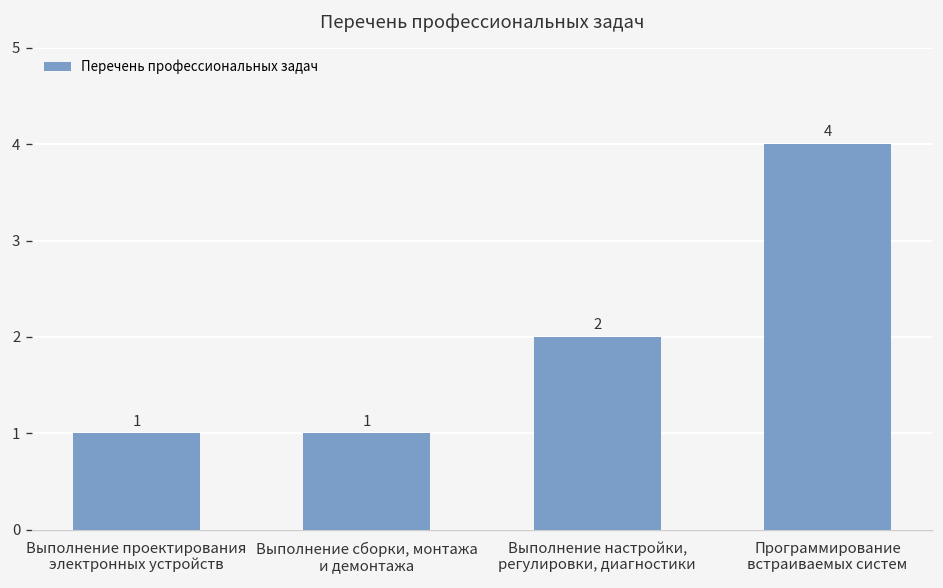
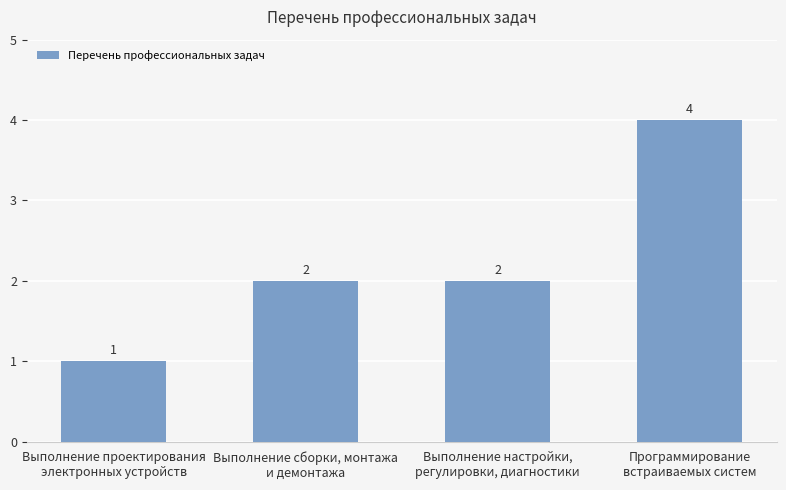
Выполнение сборки, монтажа и демонтажа: 1 -> 2
